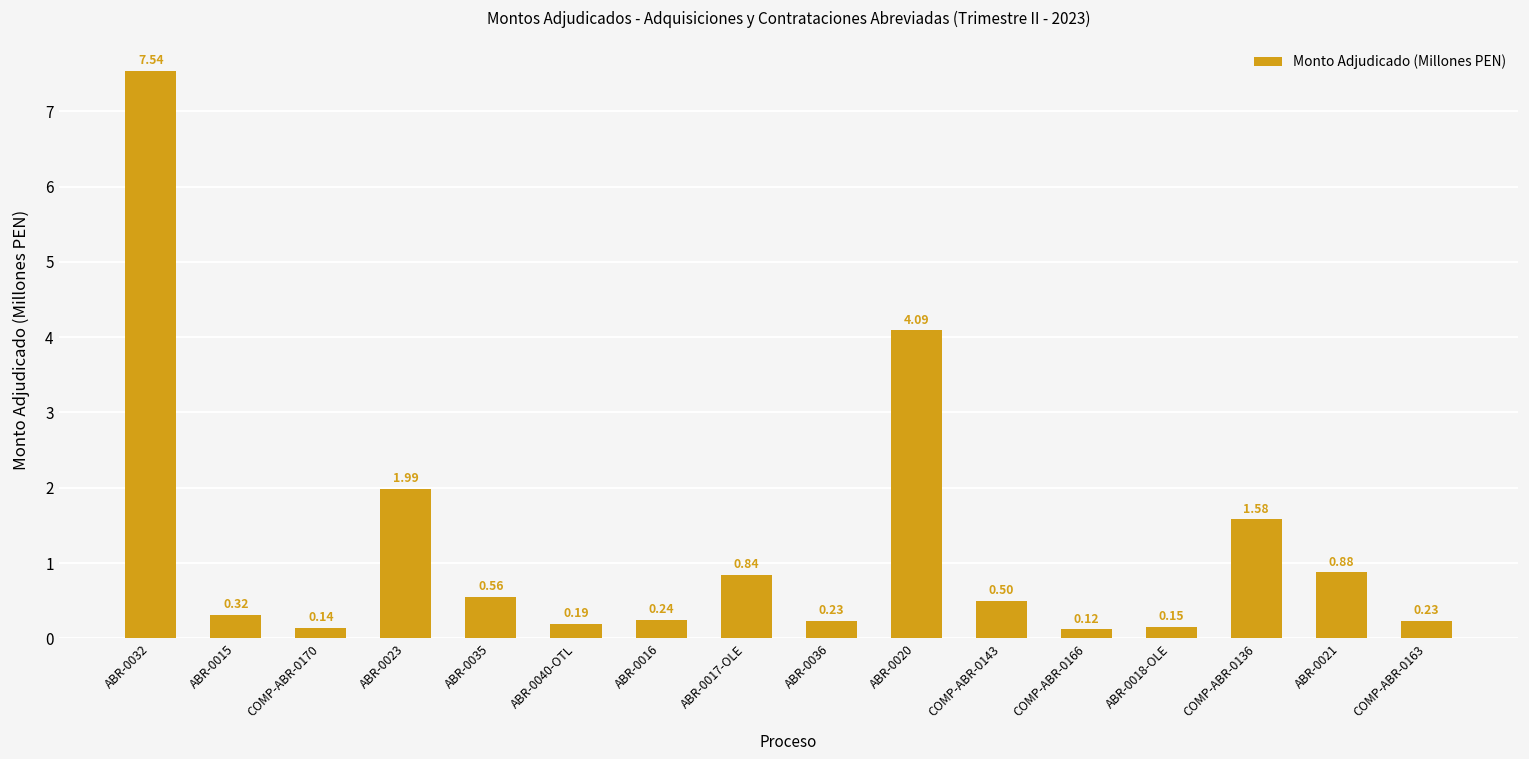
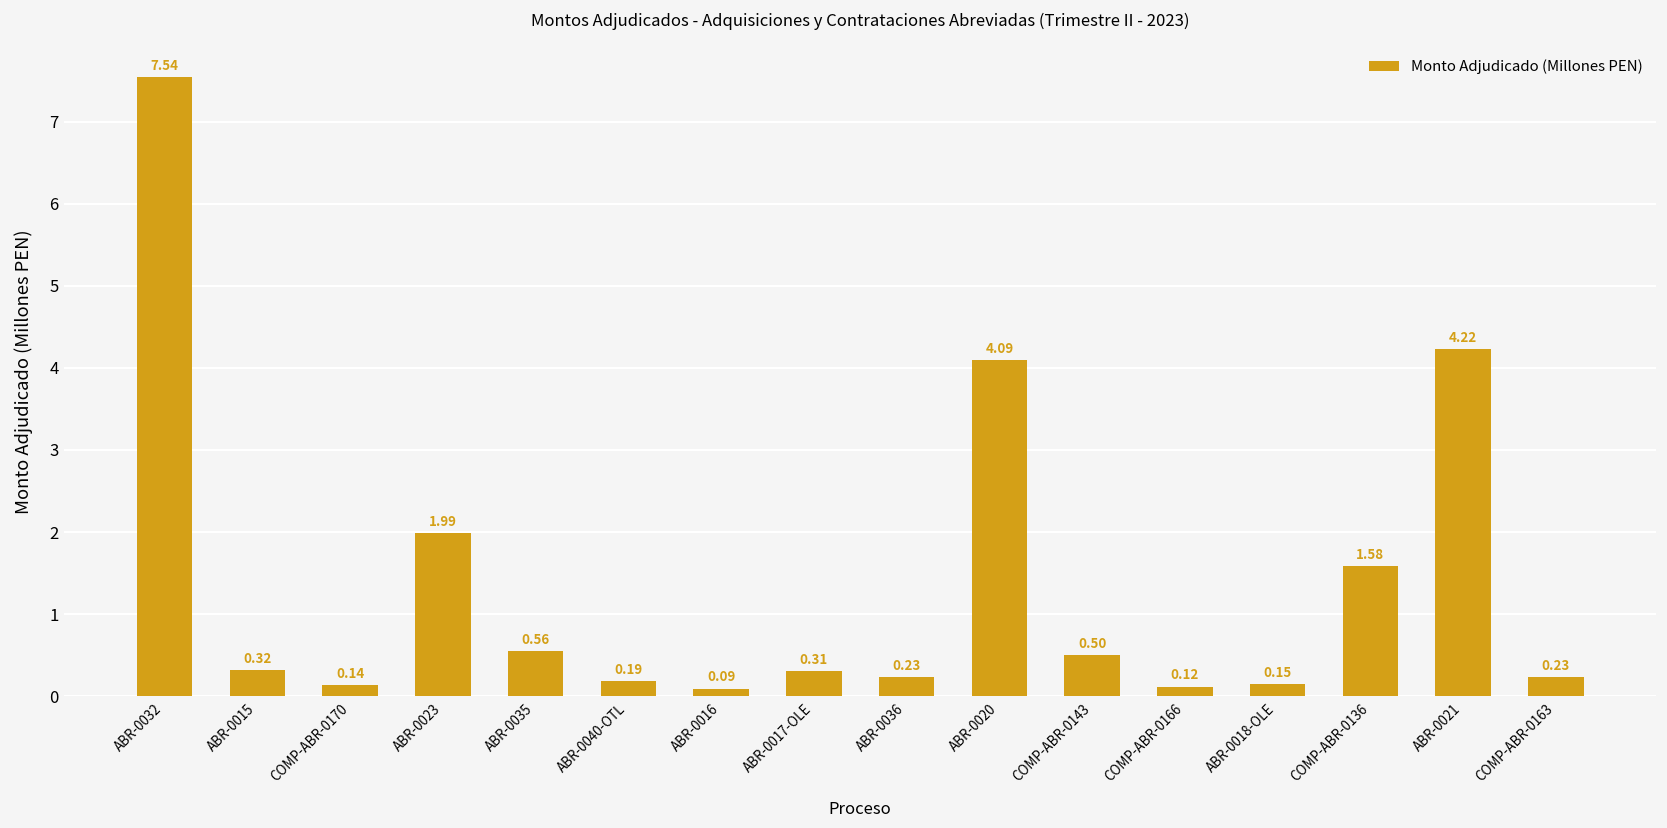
ABR-0016: 0.24 -> 0.09
ABR-0017-OLE: 0.84 -> 0.31
ABR-0021: 0.88 -> 4.22
